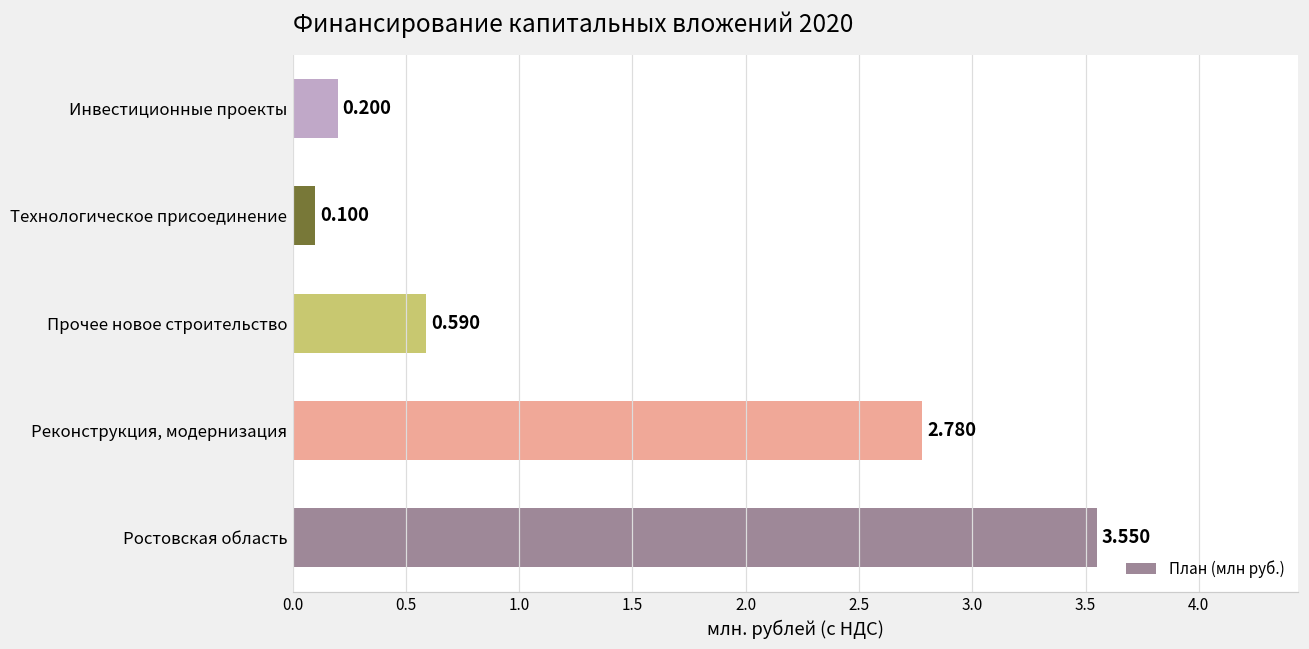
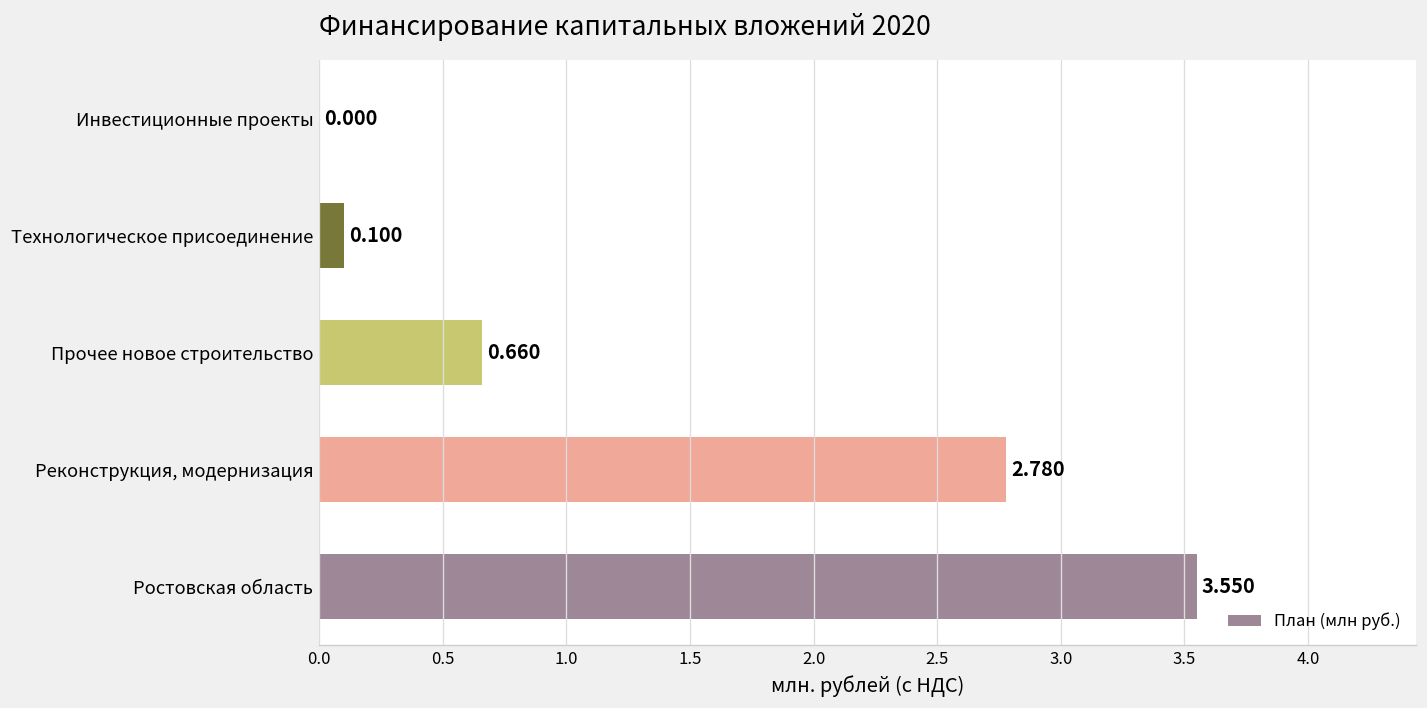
Инвестиционные проекты: 0.200 -> 0.000
Прочее новое строительство: 0.590 -> 0.660
